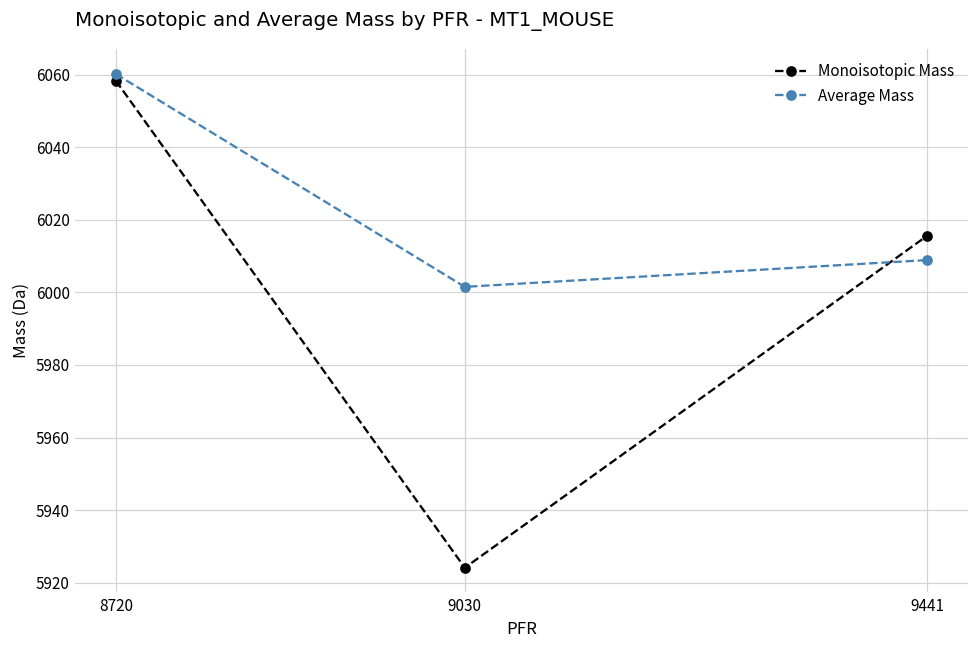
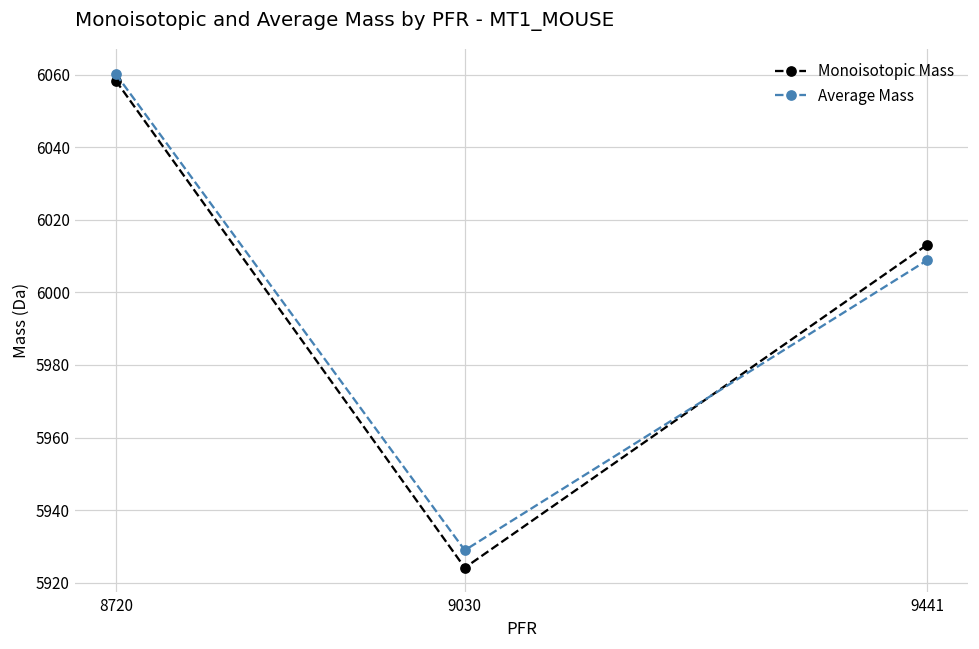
Average Mass, 9030: 6002 -> 5929
Monoisotopic Mass, 9441: 6016 -> 6013
